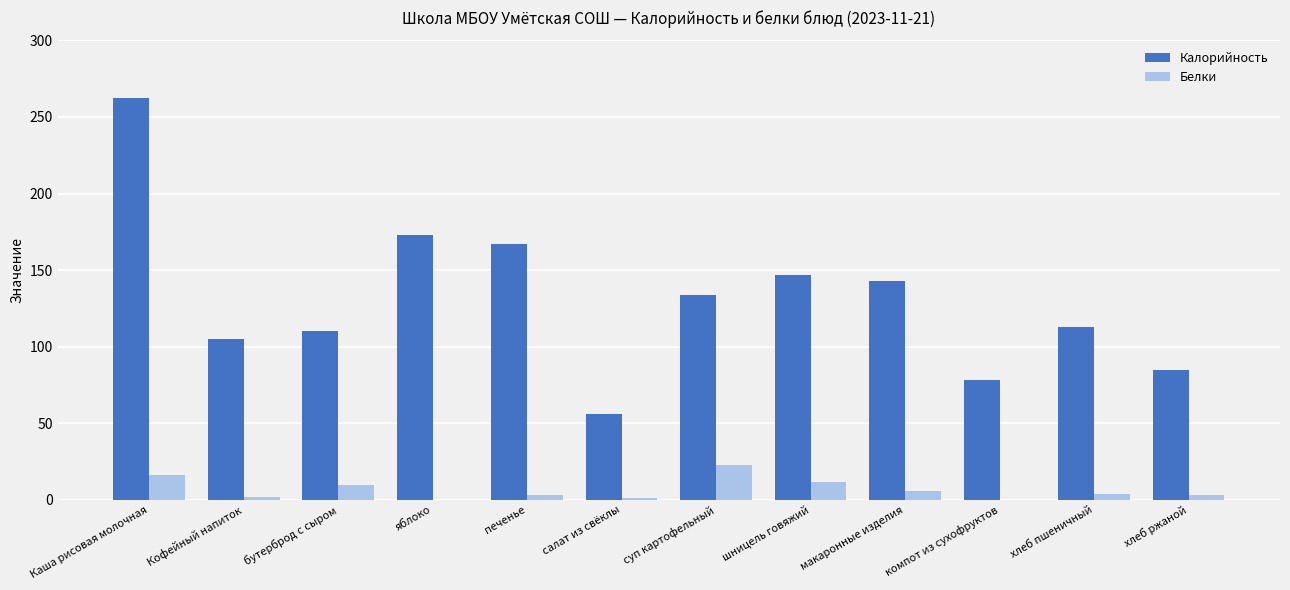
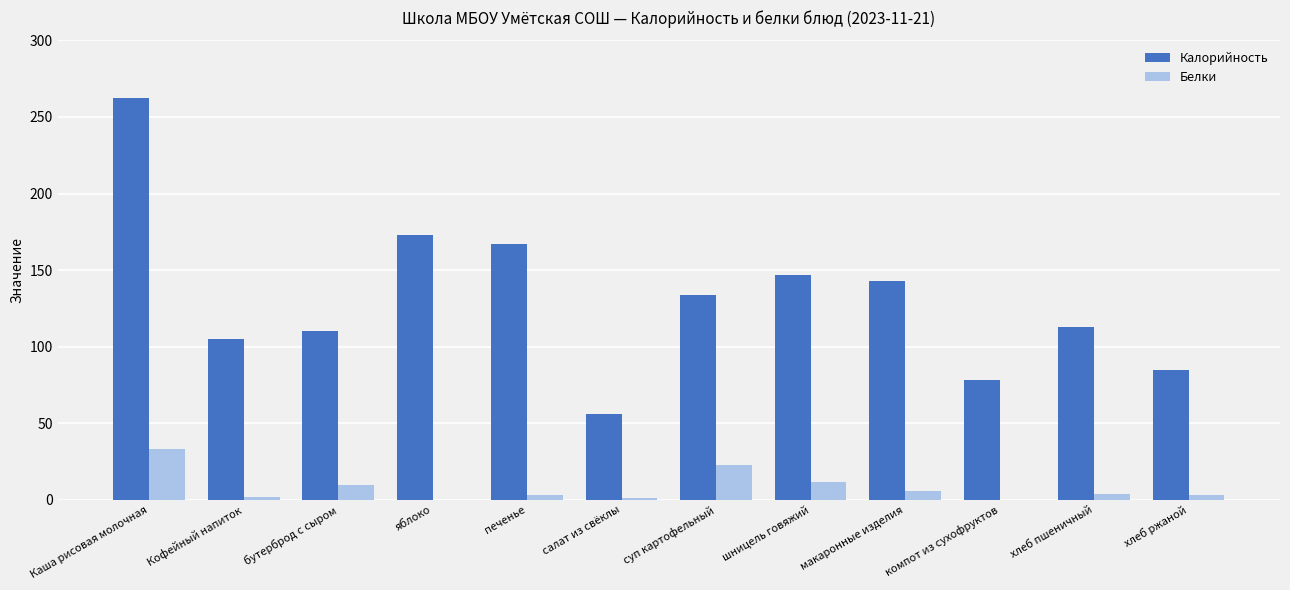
Белки, Каша рисовая молочная: 16 -> 33
